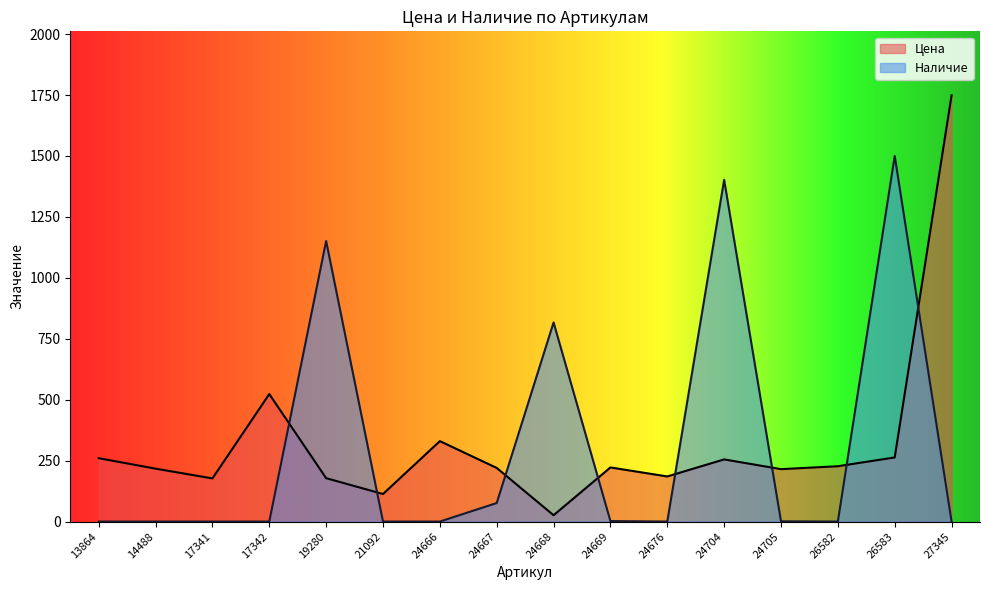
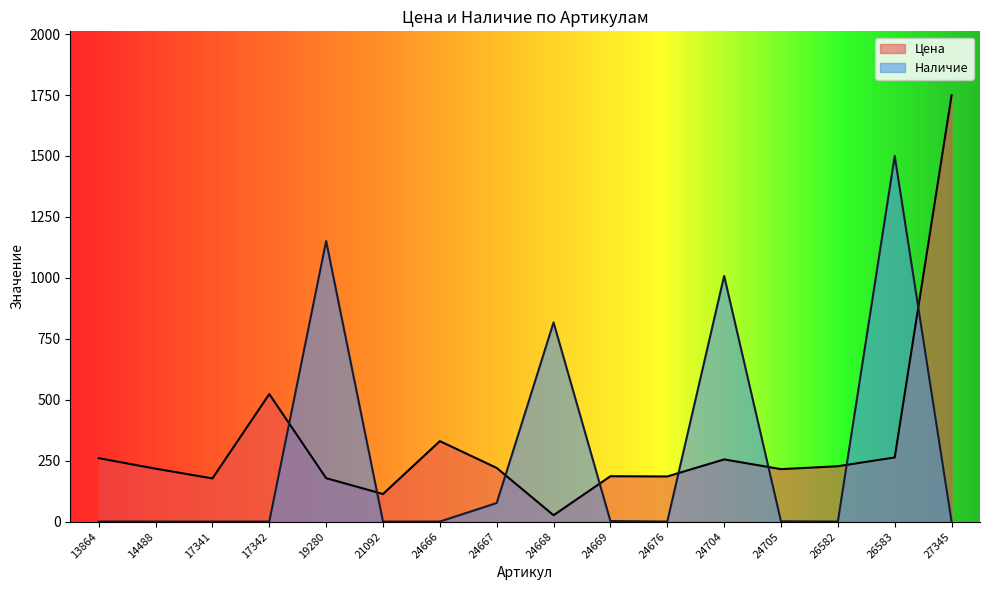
Цена, 24669: 220 -> 190
Наличие, 24704: 1400 -> 1010
